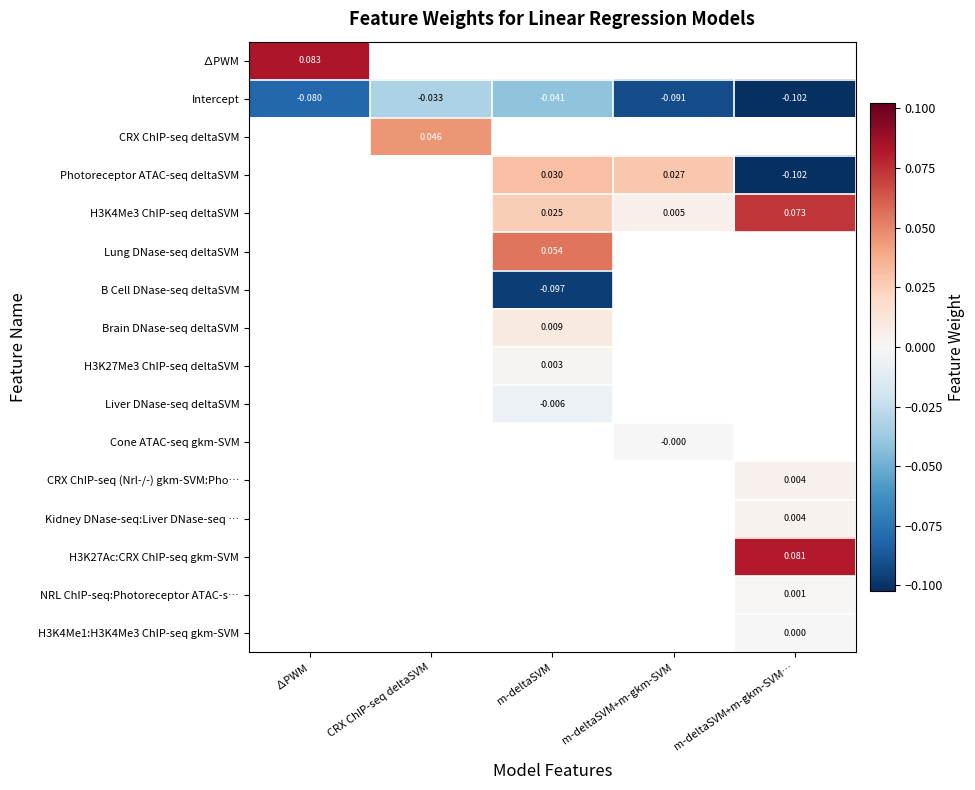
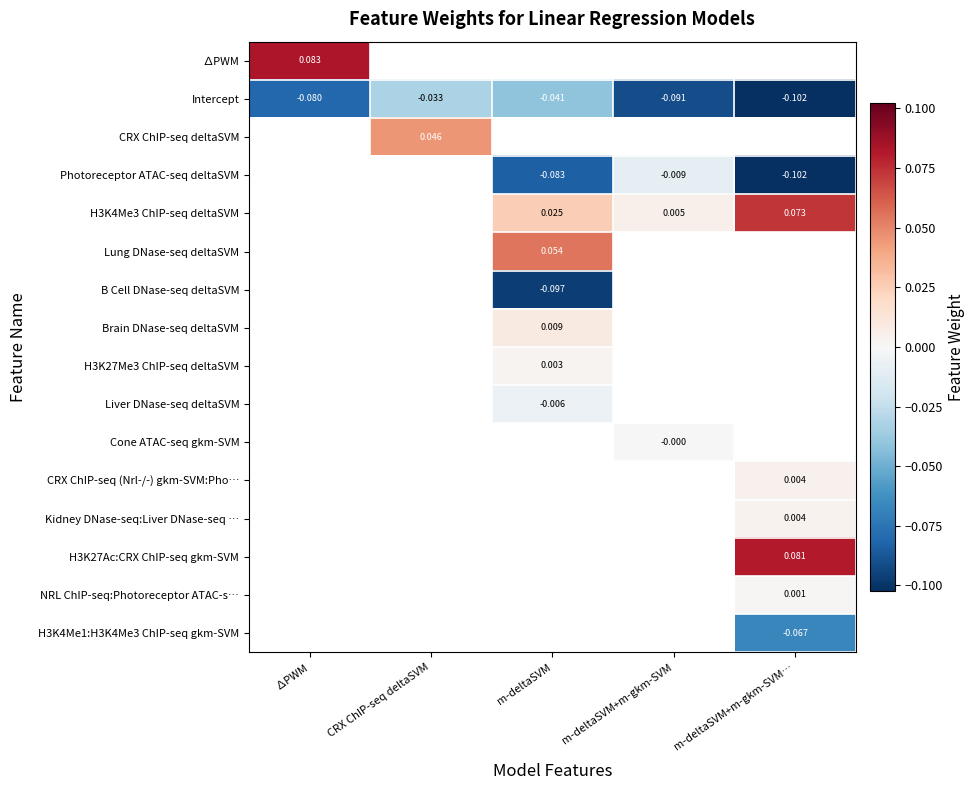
Photoreceptor ATAC-seq deltaSVM, m-deltaSVM: 0.030 -> -0.083
Photoreceptor ATAC-seq deltaSVM, m-deltaSVM+m-gkm-SVM: 0.027 -> -0.009
H3K4Me1:H3K4Me3 ChIP-seq gkm-SVM, m-deltaSVM+m-gkm-SVM…: 0.000 -> -0.067
